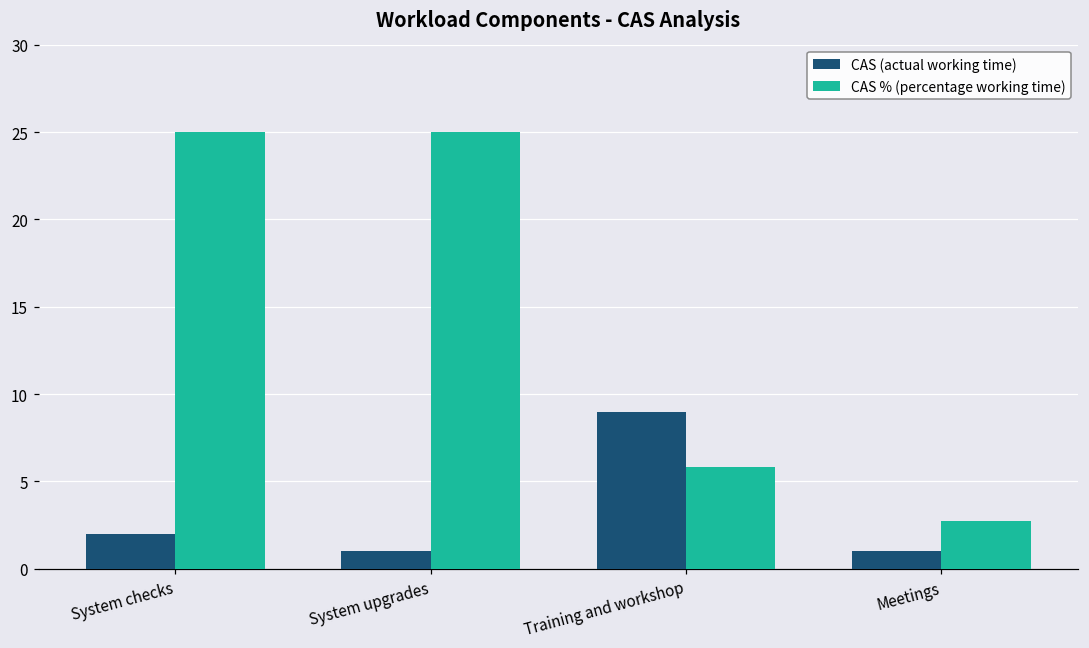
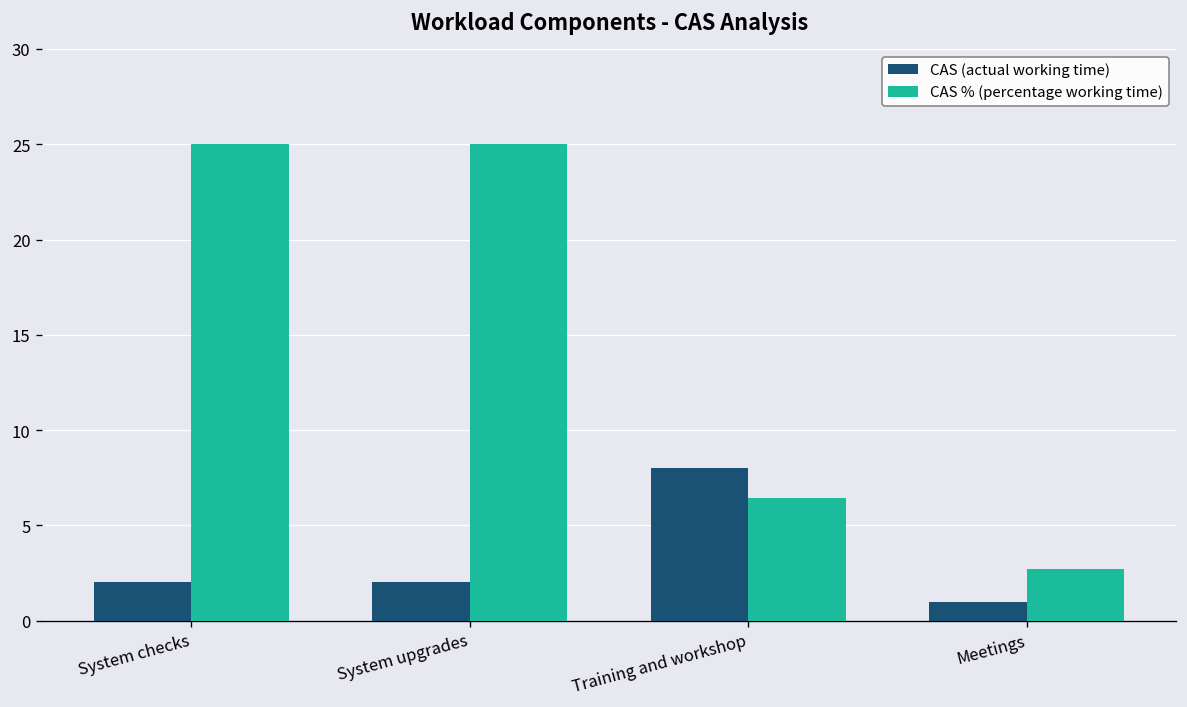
CAS (actual working time), System upgrades: 1 -> 2
CAS (actual working time), Training and workshop: 9 -> 8
CAS % (percentage working time), Training and workshop: 5.9 -> 6.4
